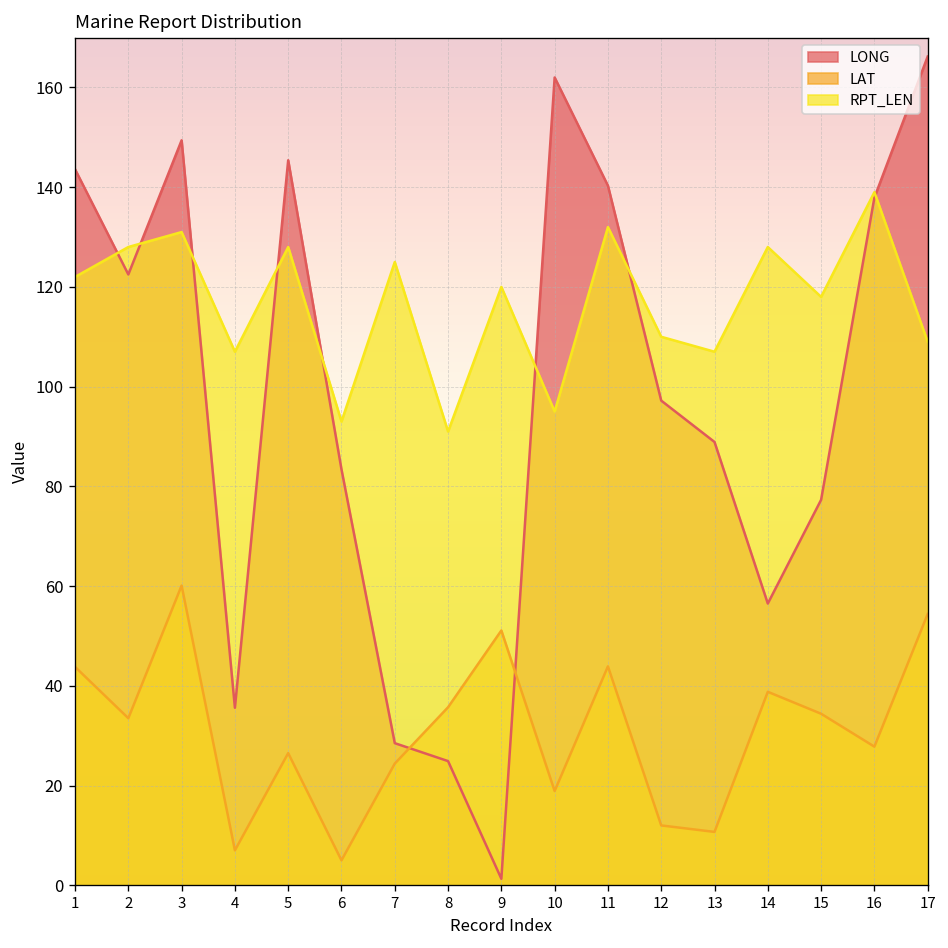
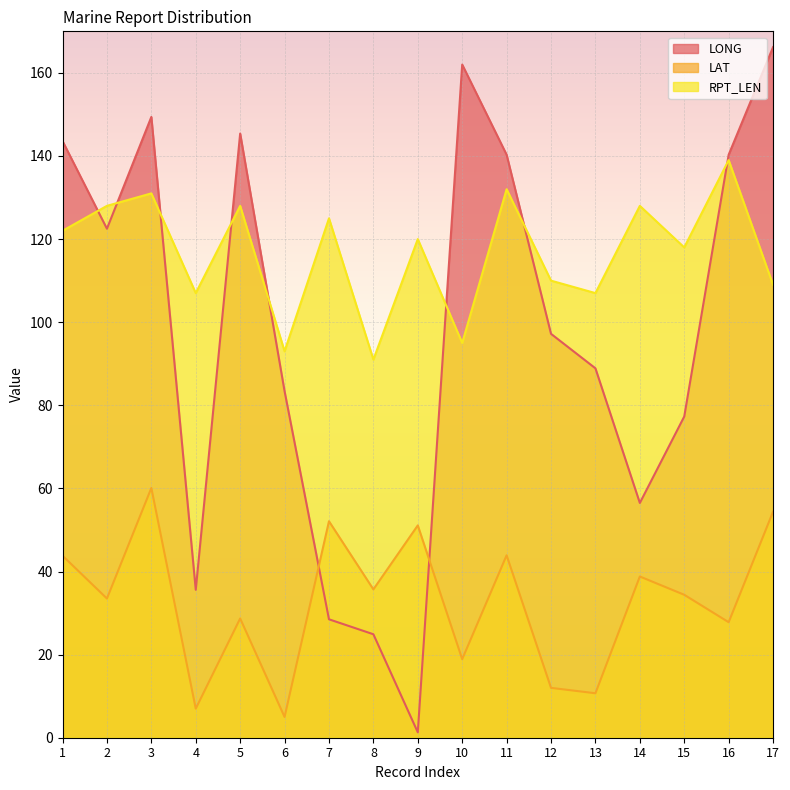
LAT, 5: 27 -> 29
LAT, 7: 24 -> 52
LONG, 16: 138 -> 140
